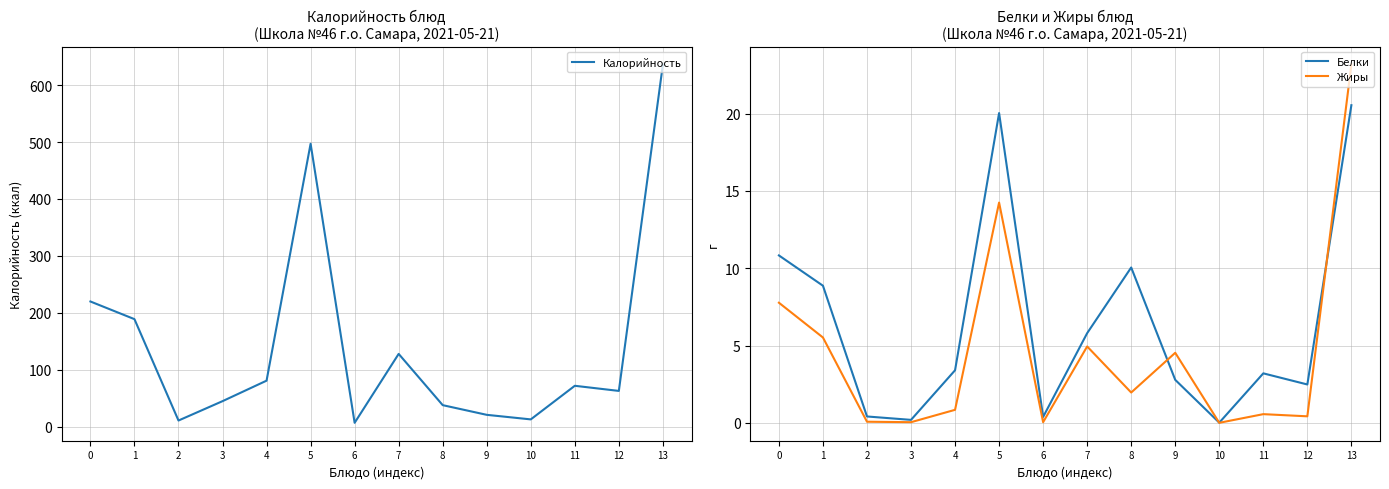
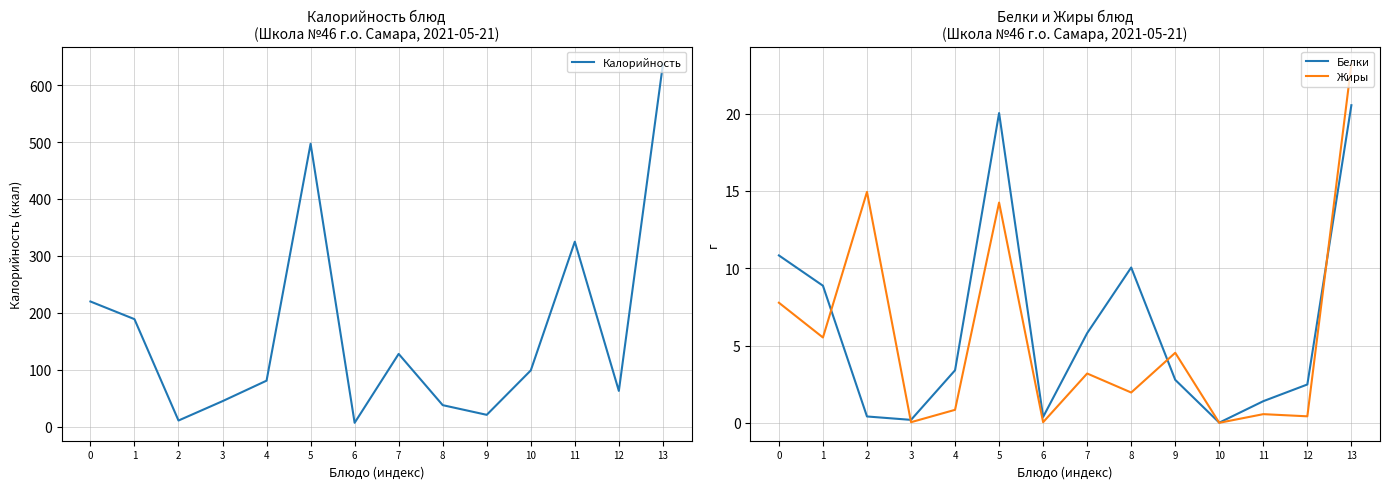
Калорийность блюд (Школа №46 г.о. Самара, 2021-05-21), 10: 10 -> 100
Калорийность блюд (Школа №46 г.о. Самара, 2021-05-21), 11: 70 -> 330
Белки и Жиры блюд (Школа №46 г.о. Самара, 2021-05-21), Жиры, 2: 0.1 -> 14.9
Белки и Жиры блюд (Школа №46 г.о. Самара, 2021-05-21), Жиры, 7: 4.9 -> 3.2
Белки и Жиры блюд (Школа №46 г.о. Самара, 2021-05-21), Белки, 11: 3.2 -> 1.4
